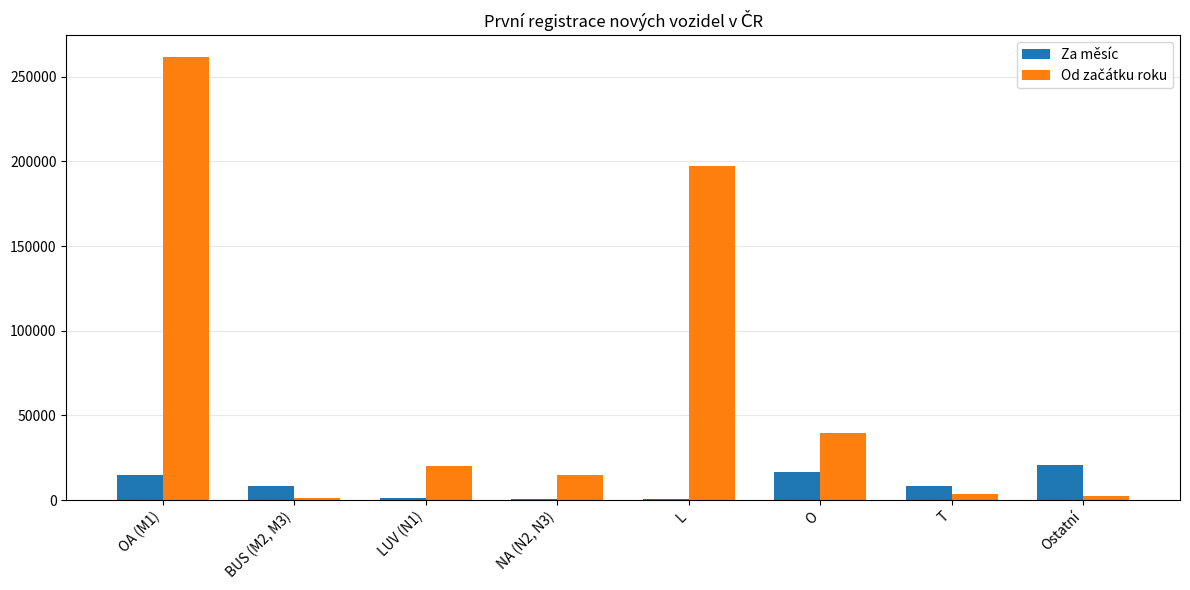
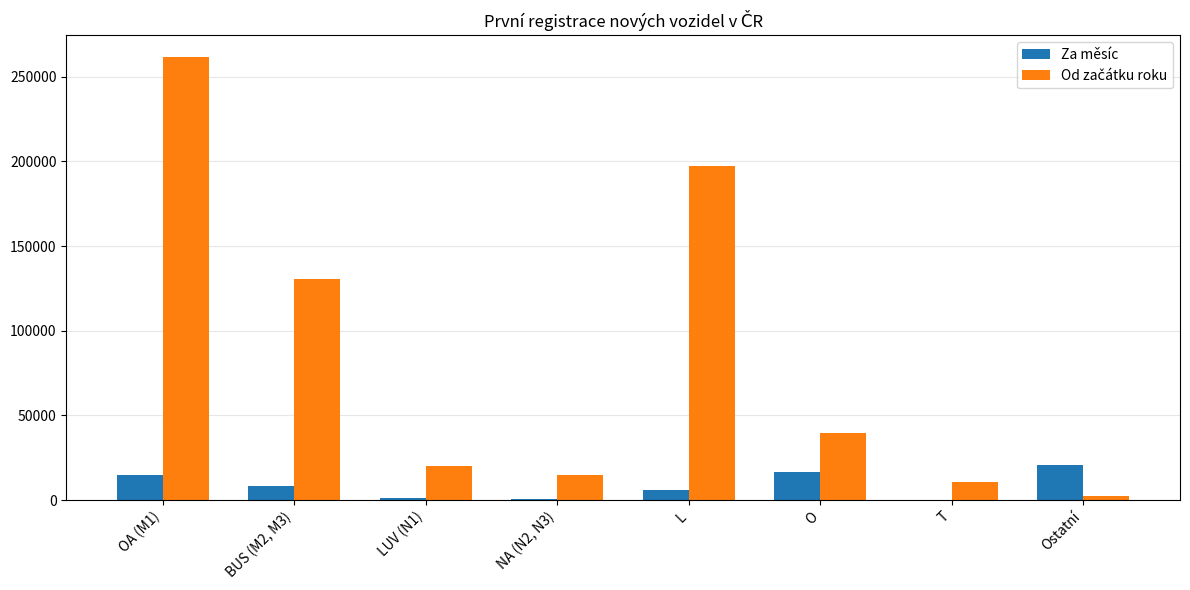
Od začátku roku, BUS (M2, M3): 1000 -> 130000
Za měsíc, L: 1000 -> 6000
Za měsíc, T: 8000 -> 0
Od začátku roku, T: 4000 -> 11000
